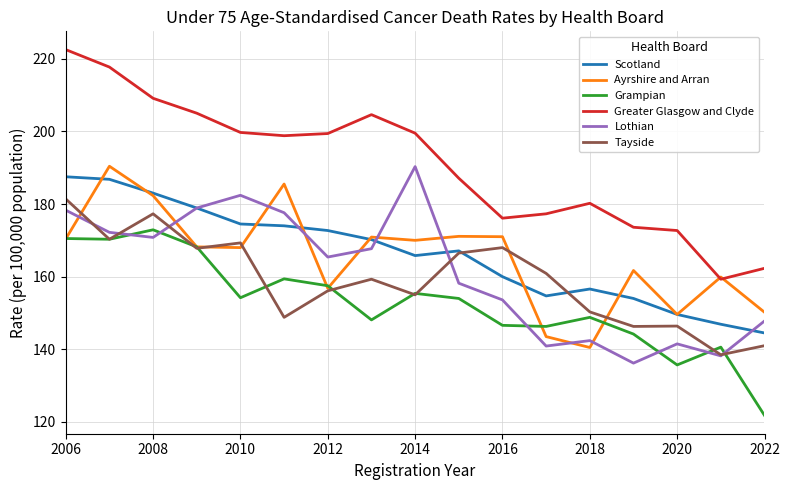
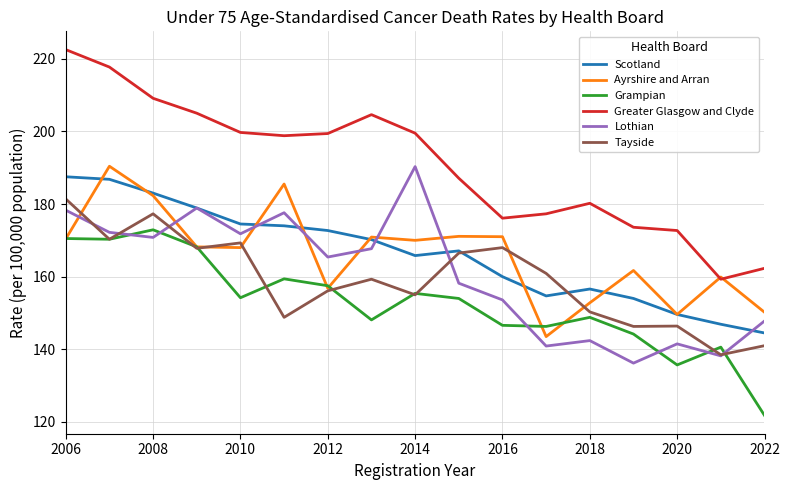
Lothian, 2010: 182 -> 172
Ayrshire and Arran, 2018: 141 -> 153
